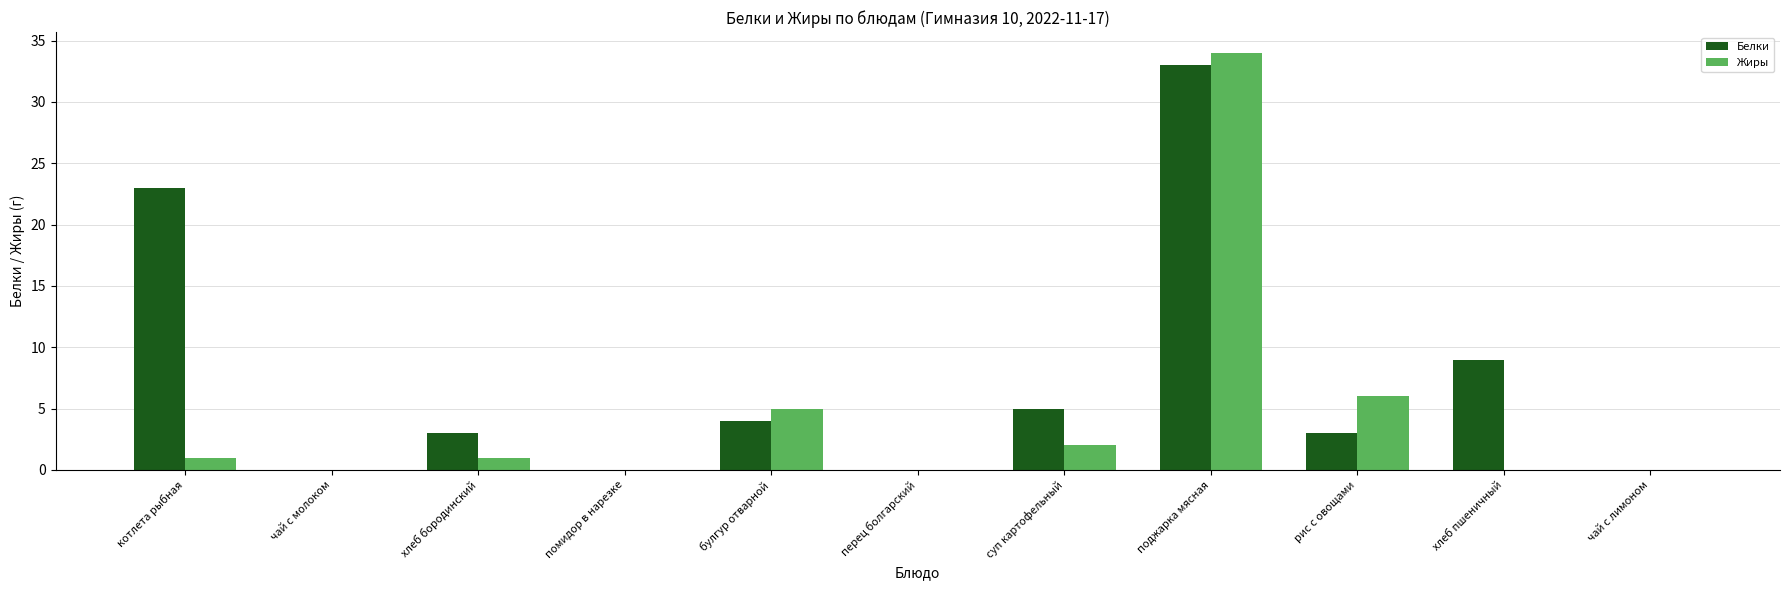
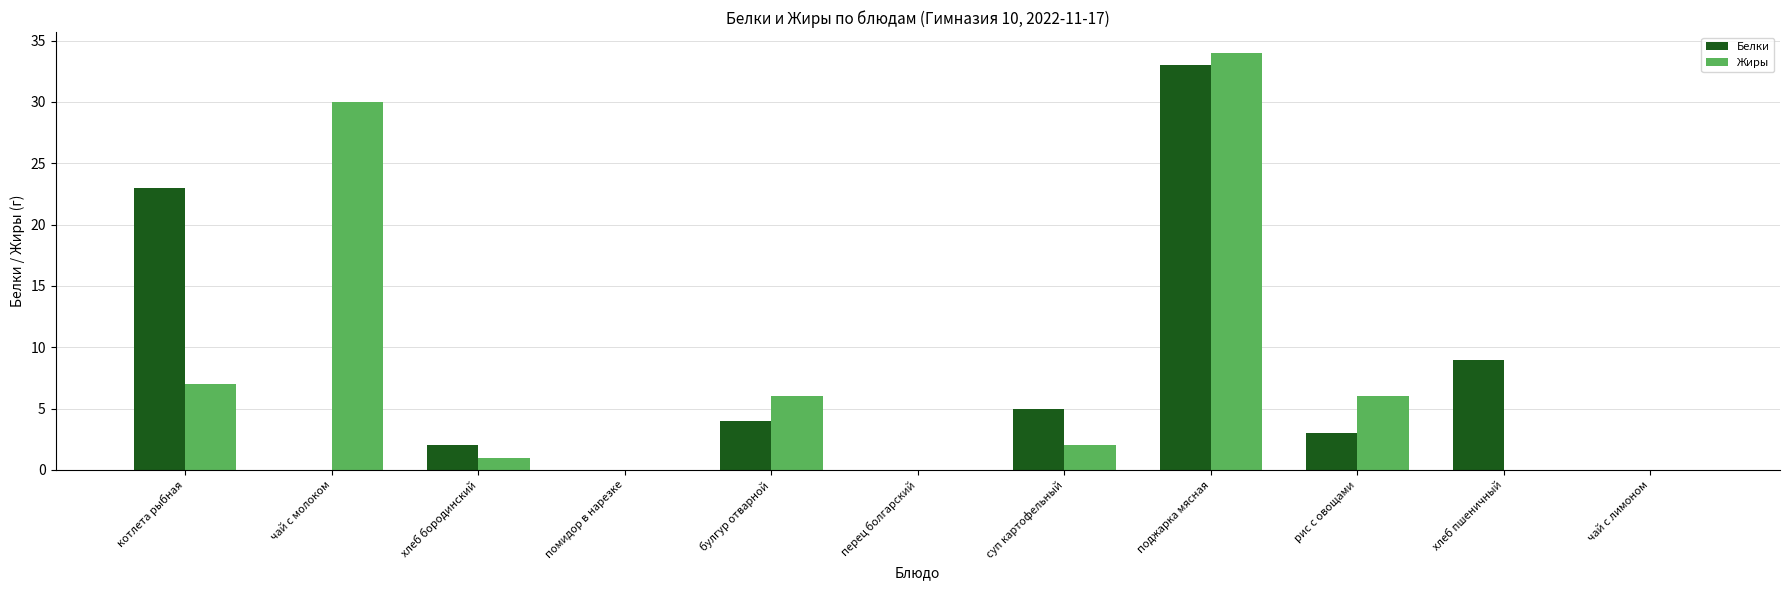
Жиры, котлета рыбная: 1 -> 7
Жиры, чай с молоком: 0 -> 30
Белки, хлеб бородинский: 3 -> 2
Жиры, булгур отварной: 5 -> 6
